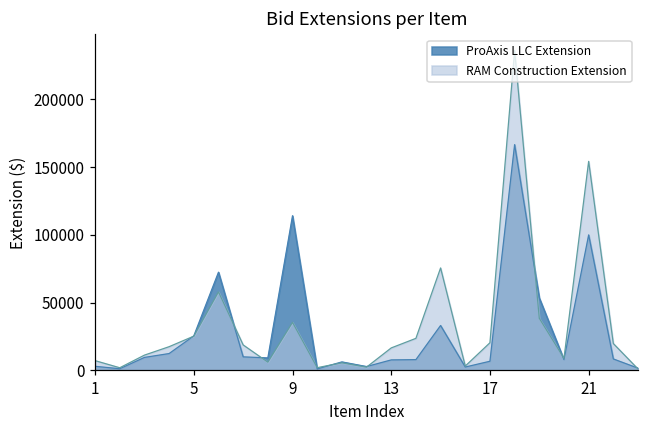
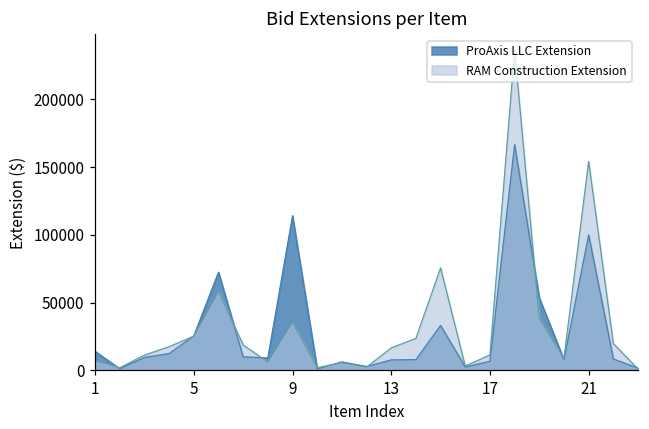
ProAxis LLC Extension, 1: 3000 -> 14000
RAM Construction Extension, 17: 20000 -> 11000
